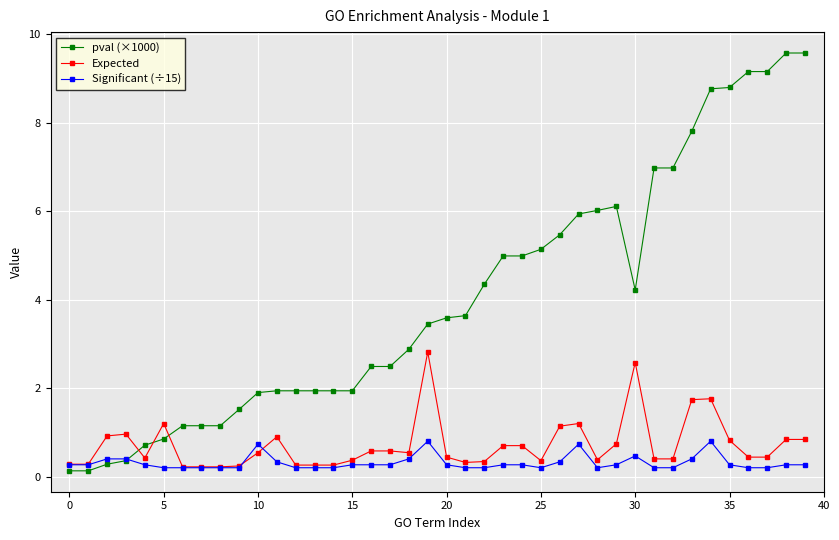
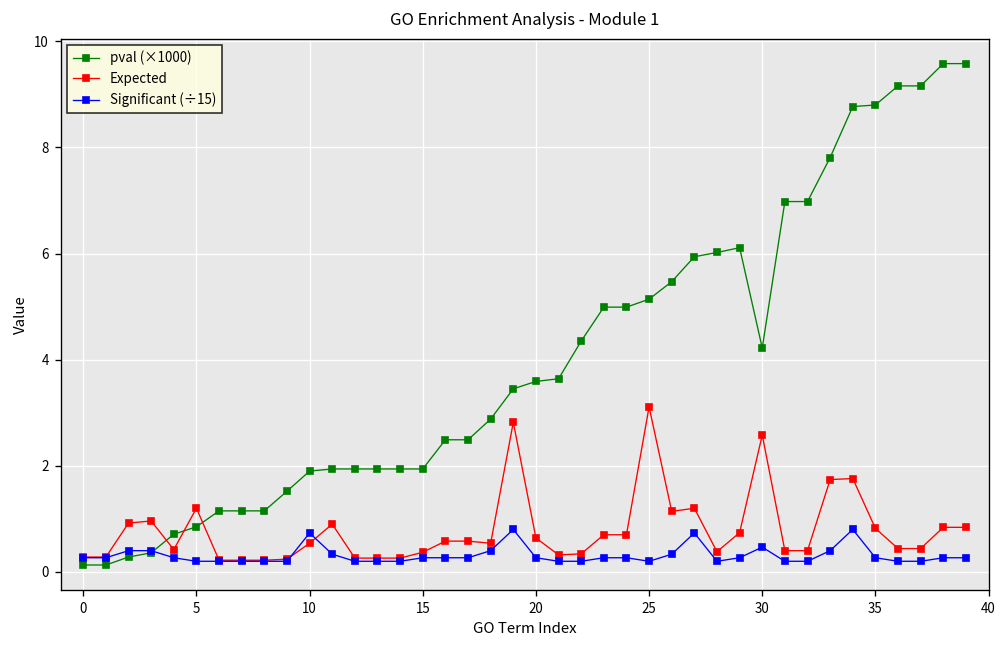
Expected, 20: 0.4 -> 0.6
Expected, 25: 0.4 -> 3.1
